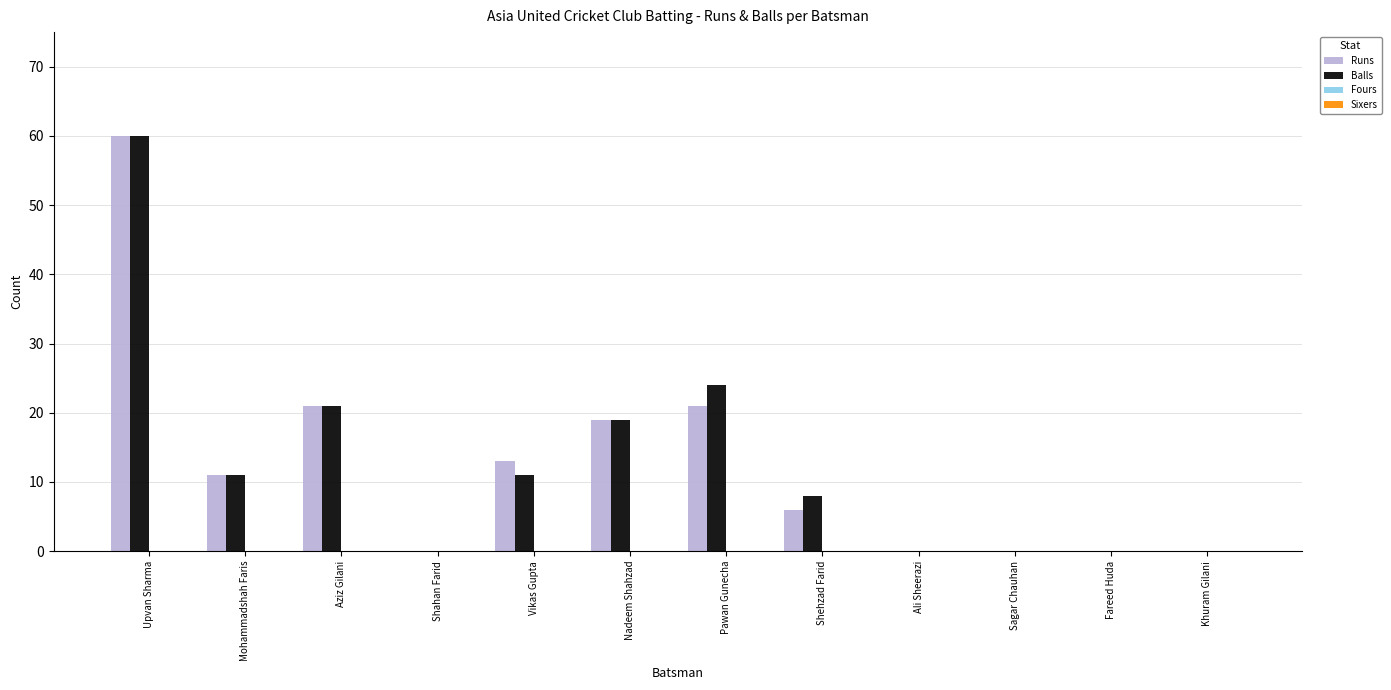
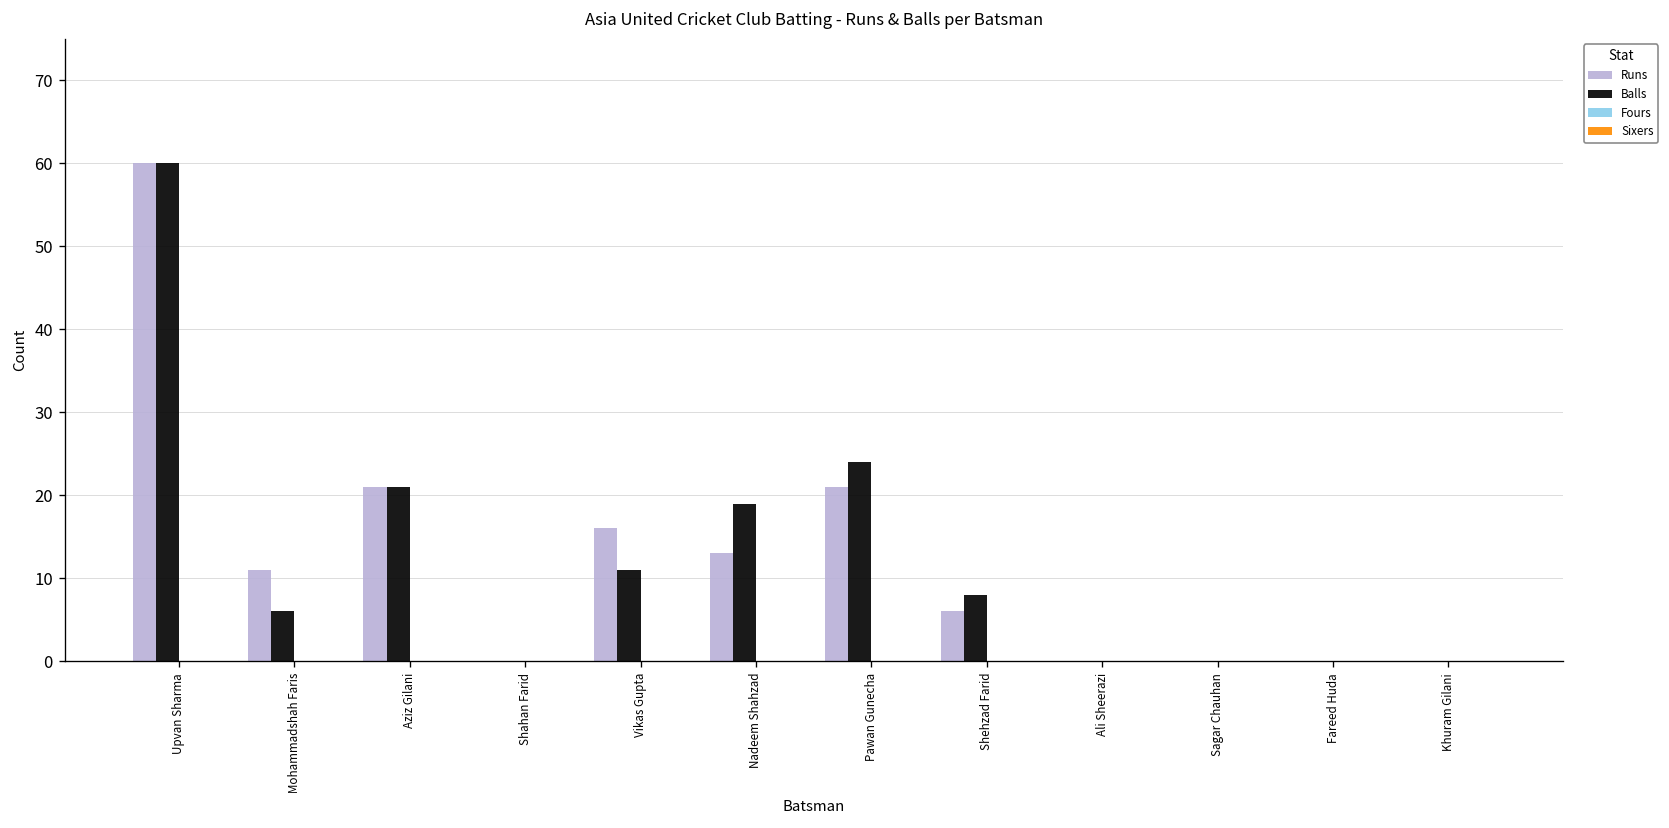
Balls, Mohammadshah Faris: 11 -> 6
Runs, Vikas Gupta: 13 -> 16
Runs, Nadeem Shahzad: 19 -> 13
